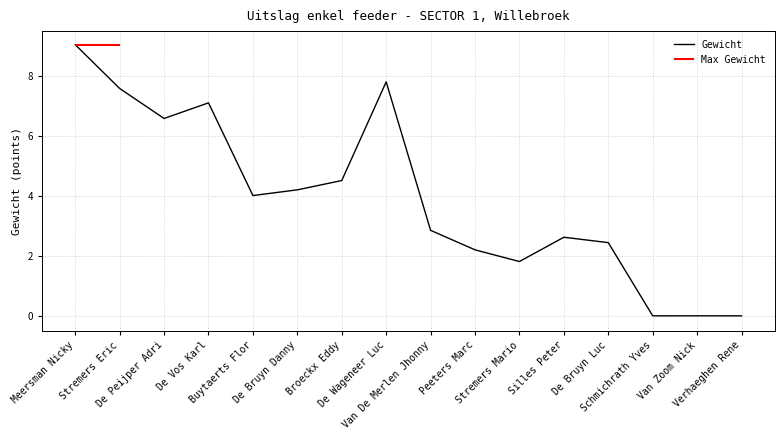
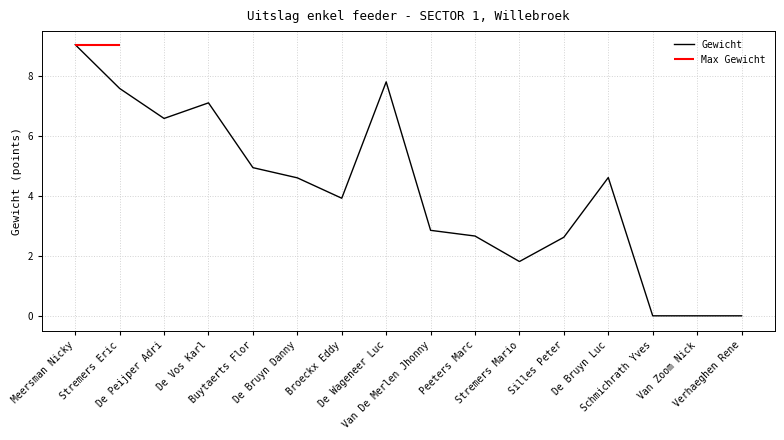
Buytaerts Flor: 4.0 -> 4.9
De Bruyn Danny: 4.2 -> 4.6
Broeckx Eddy: 4.5 -> 3.9
Peeters Marc: 2.2 -> 2.7
De Bruyn Luc: 2.4 -> 4.6
